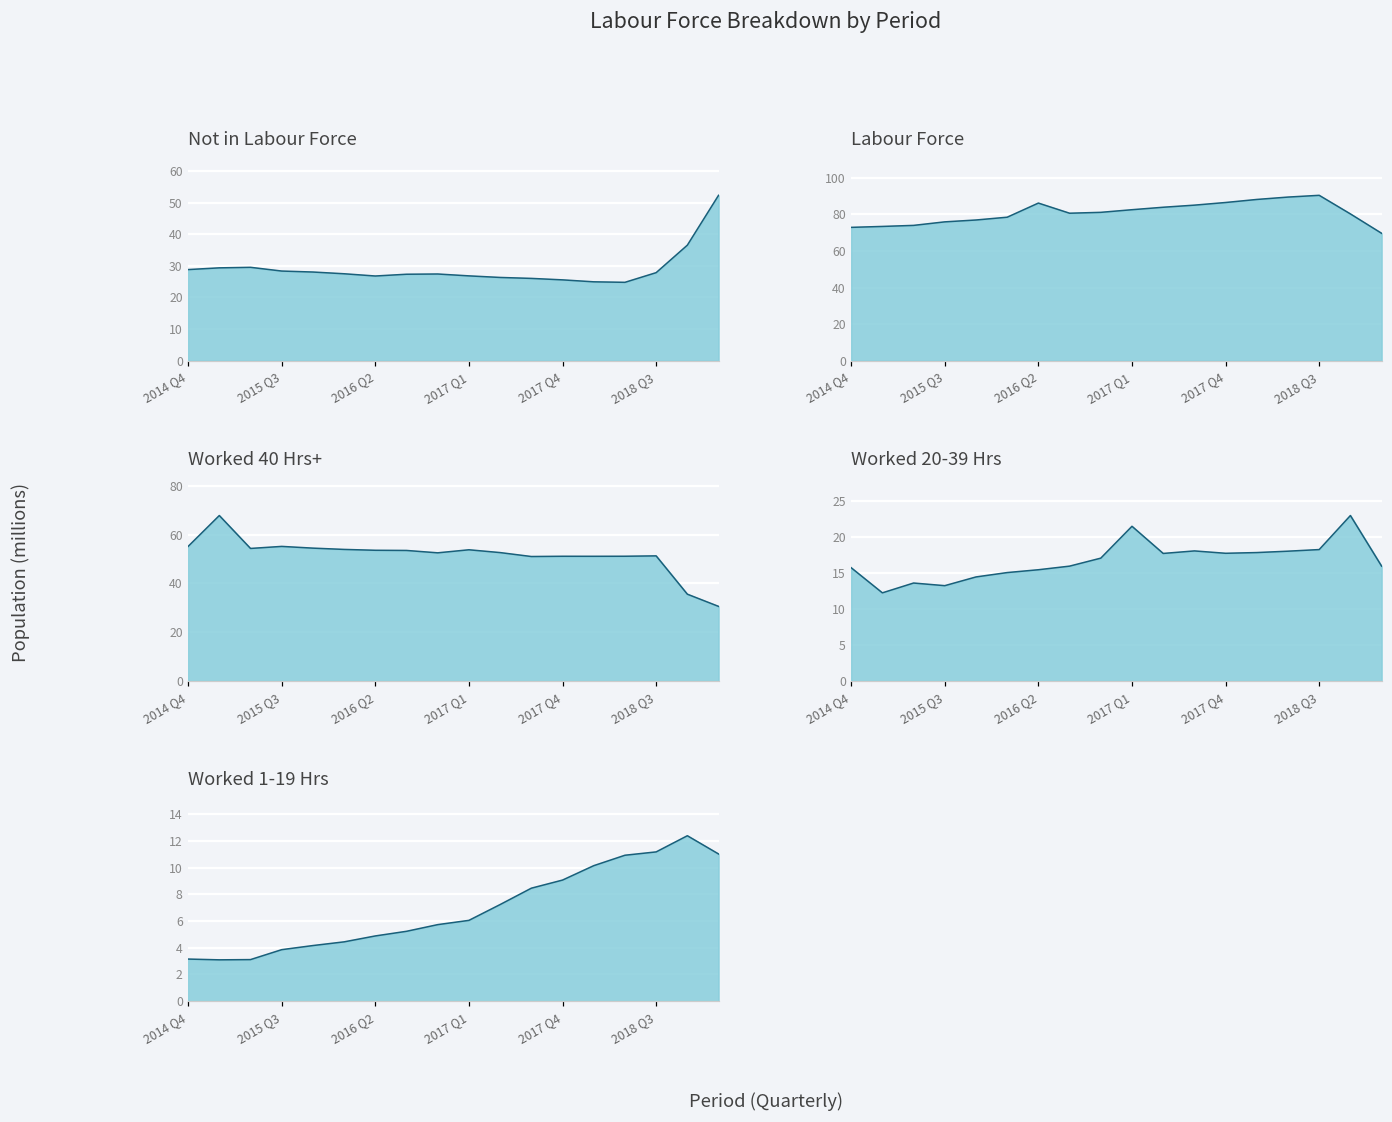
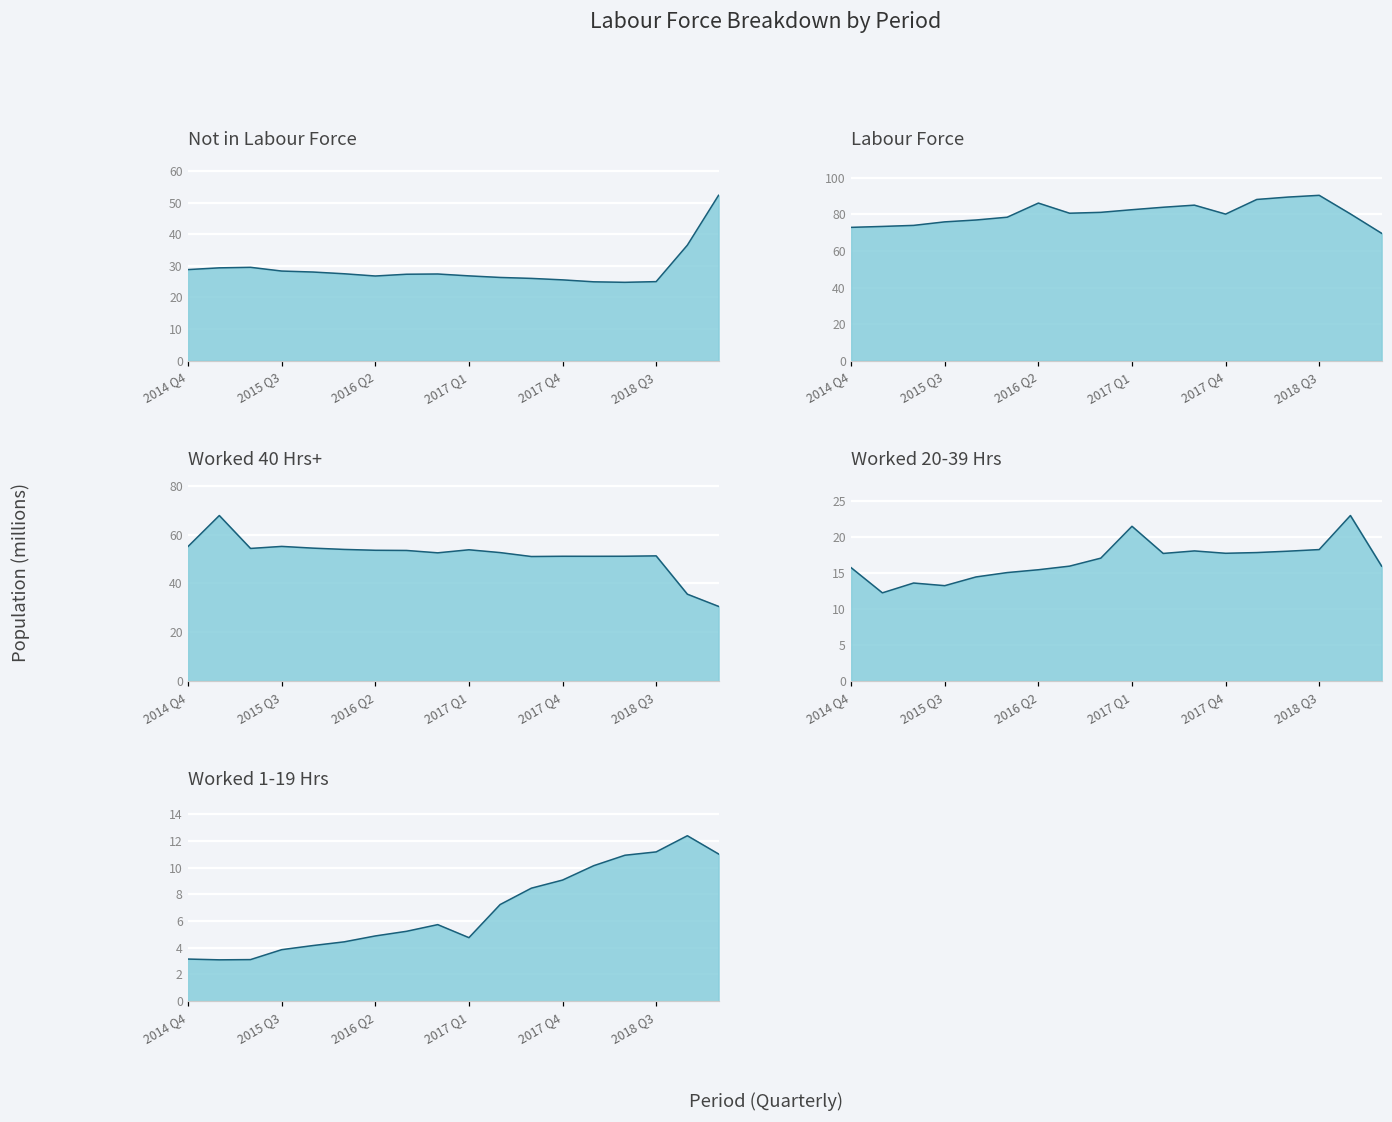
Not in Labour Force, 2018 Q3: 28 -> 25
Labour Force, 2017 Q4: 87 -> 80
Worked 1-19 Hrs, 2017 Q1: 6.0 -> 4.8
